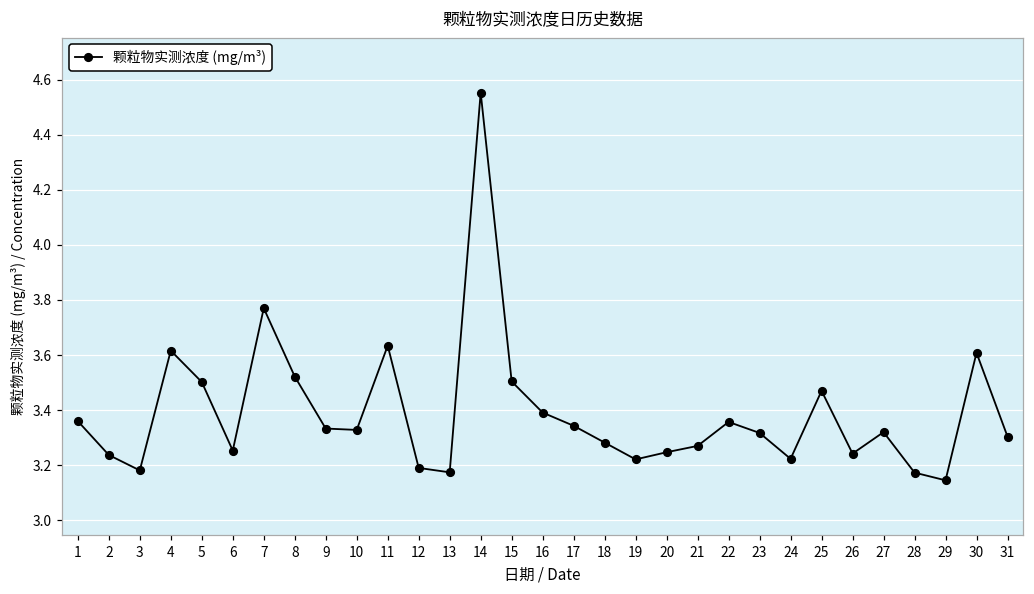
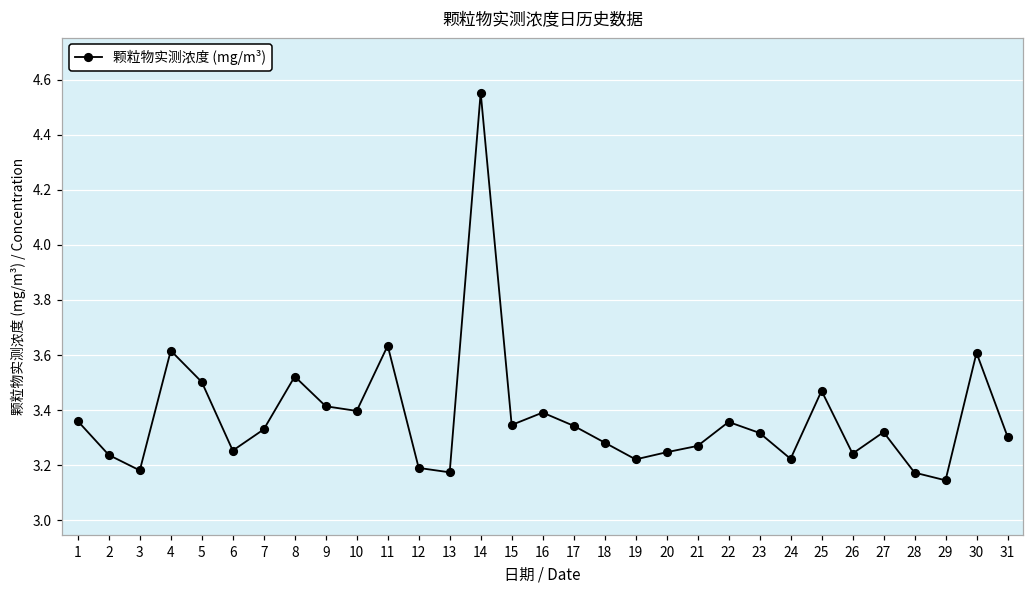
7: 3.77 -> 3.33
9: 3.33 -> 3.41
10: 3.33 -> 3.40
15: 3.50 -> 3.35
